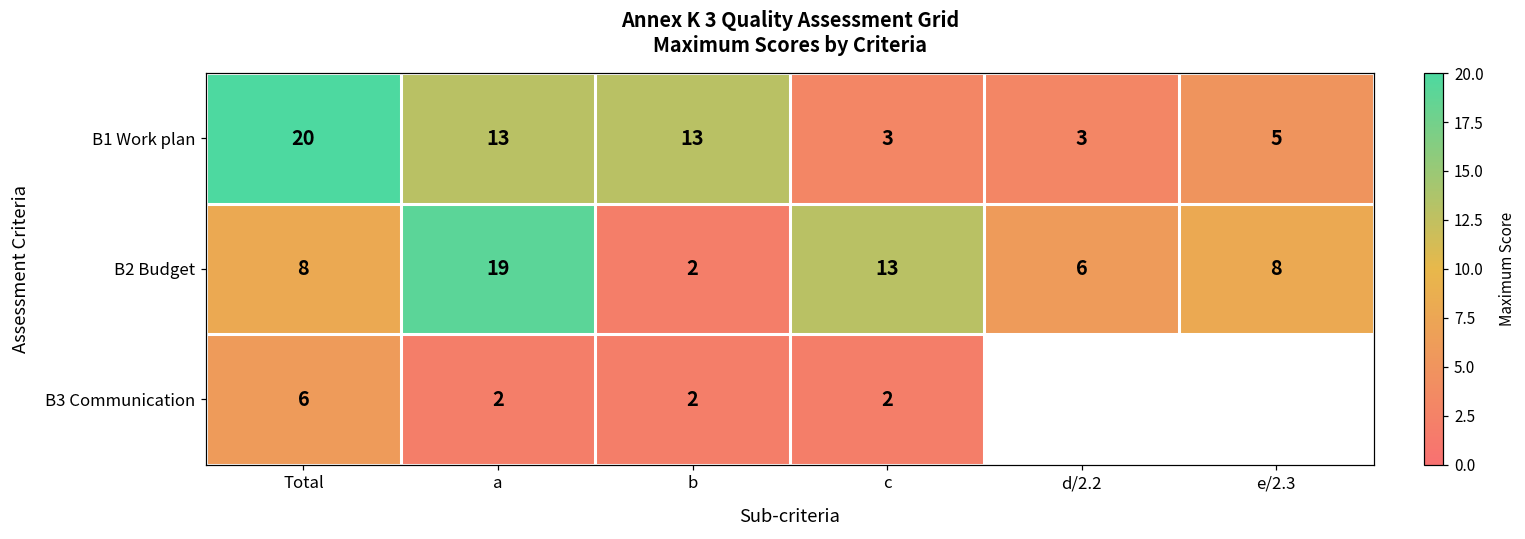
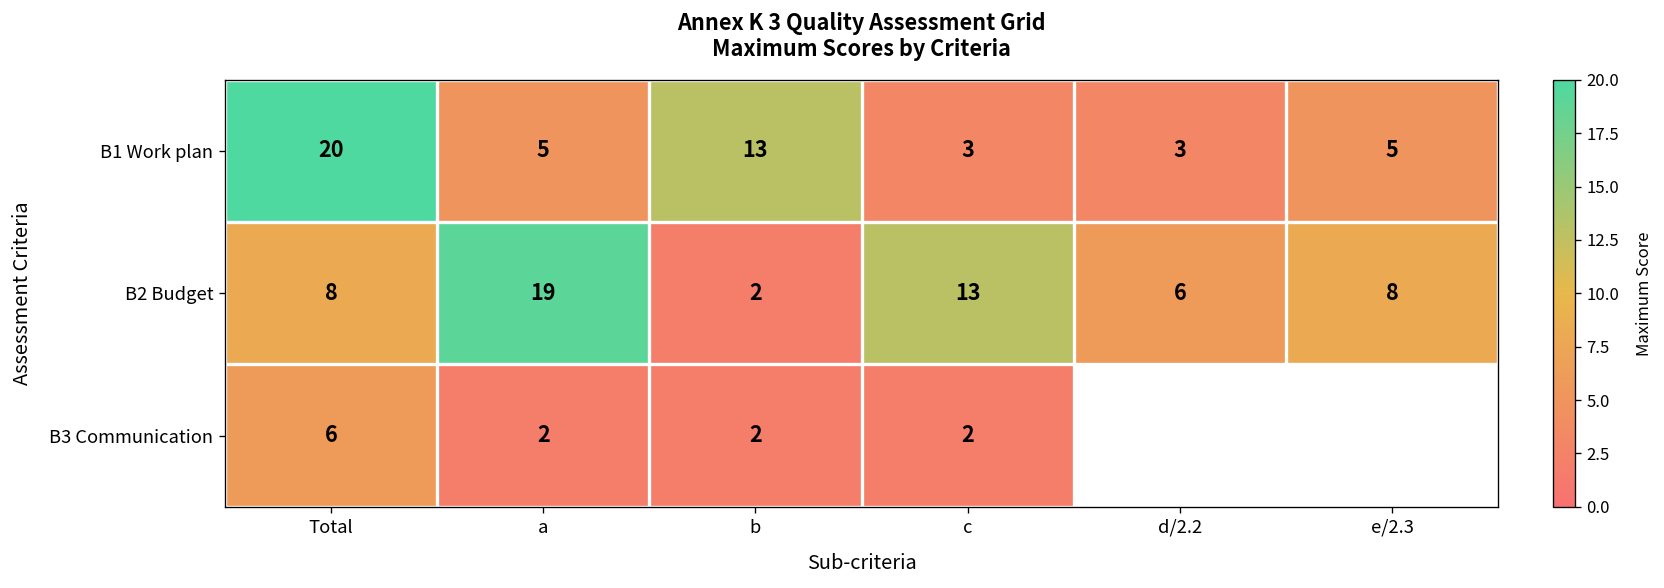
B1 Work plan, a: 13 -> 5
